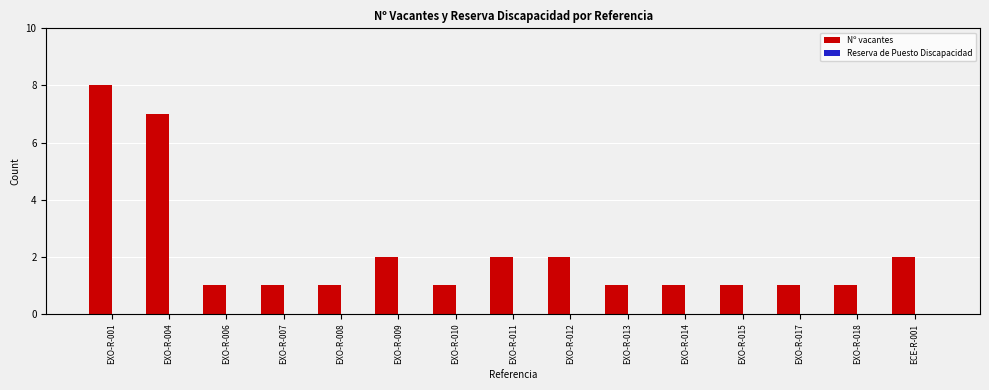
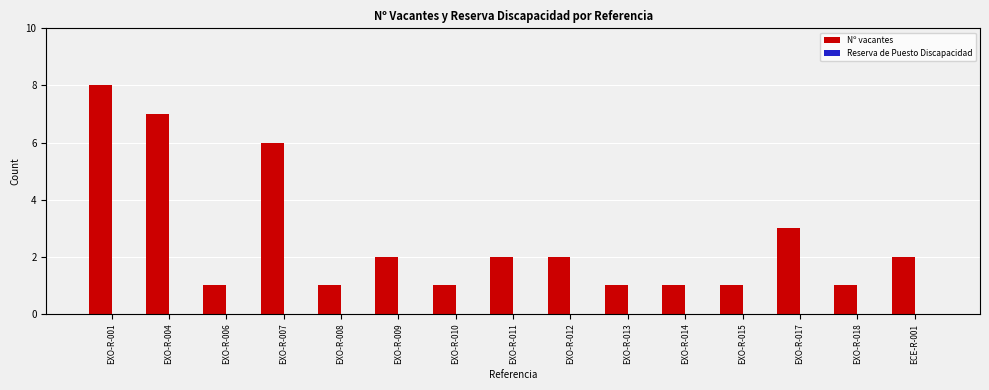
Nº vacantes, EXO-R-007: 1 -> 6
Nº vacantes, EXO-R-017: 1 -> 3
